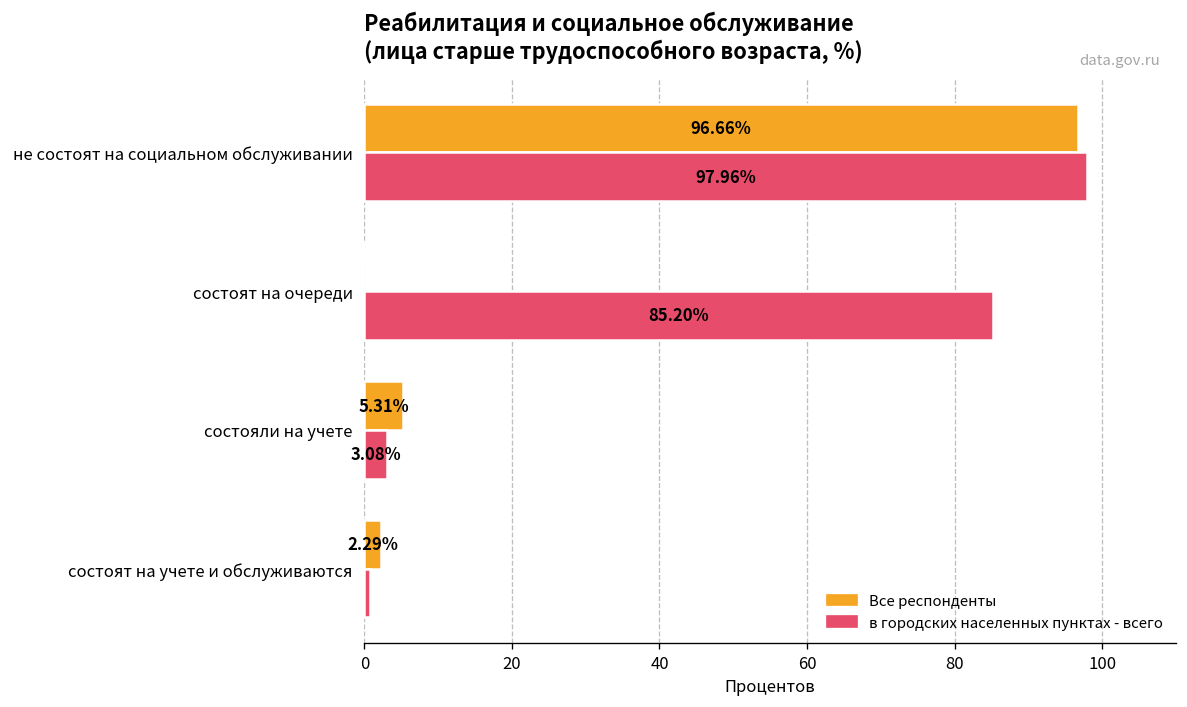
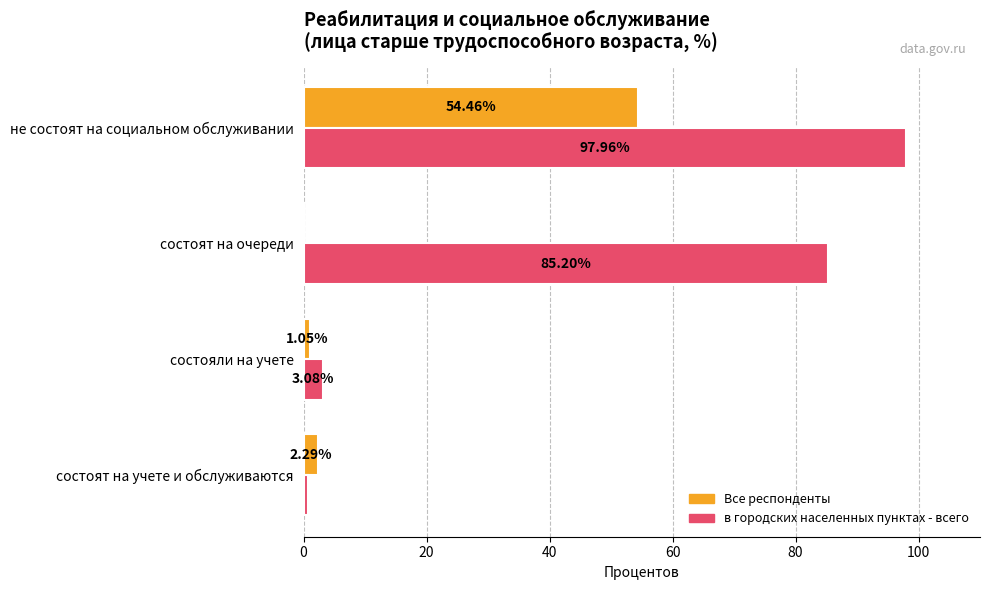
Все респонденты, не состоят на социальном обслуживании: 96.66% -> 54.46%
Все респонденты, состояли на учете: 5.31% -> 1.05%
